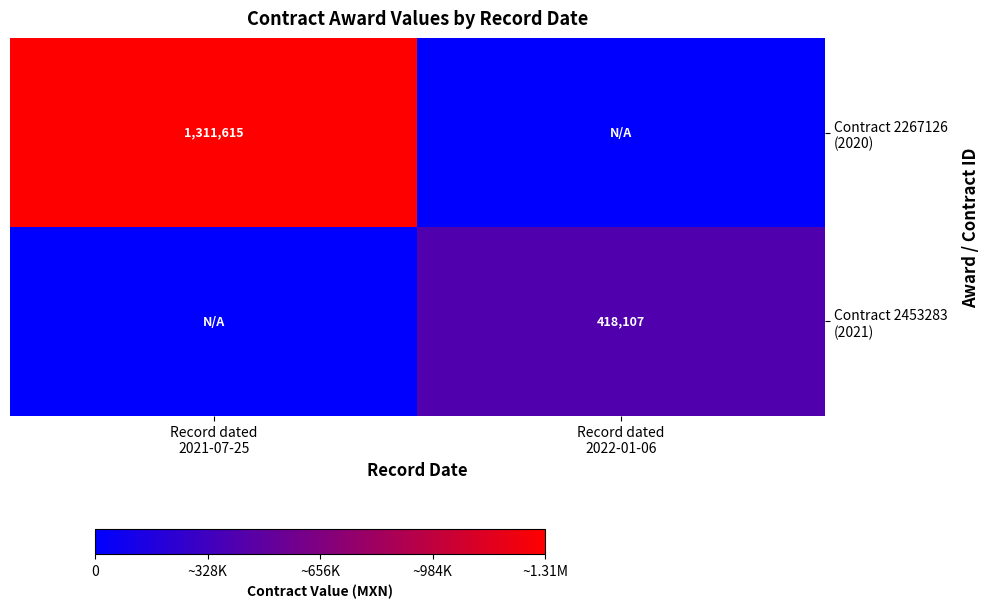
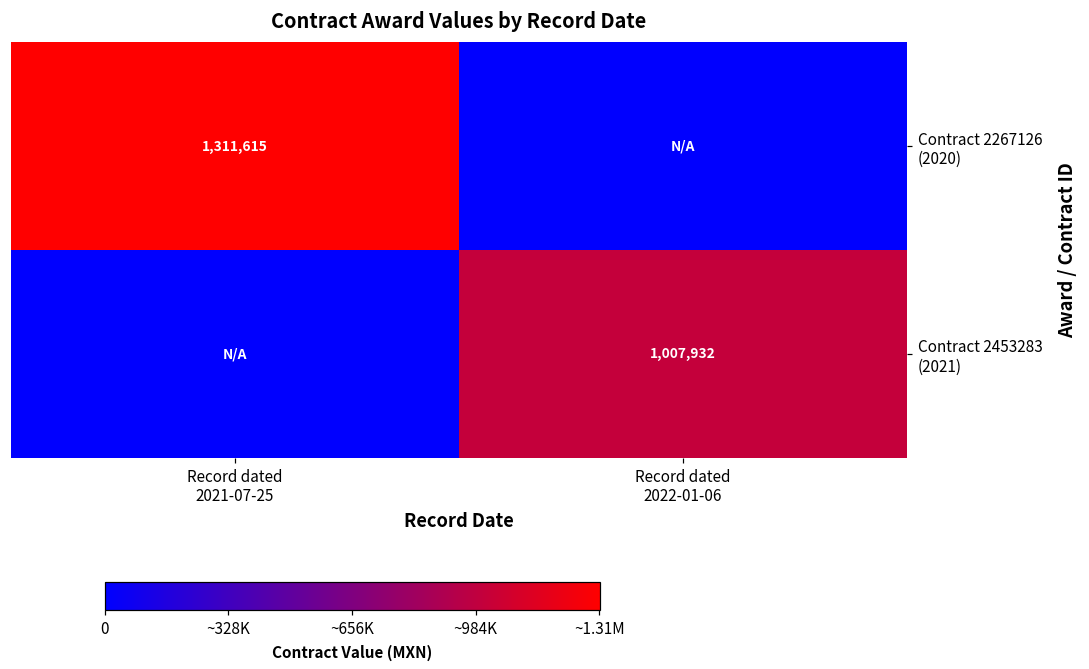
Contract 2453283 (2021), Record dated 2022-01-06: 418,107 -> 1,007,932
